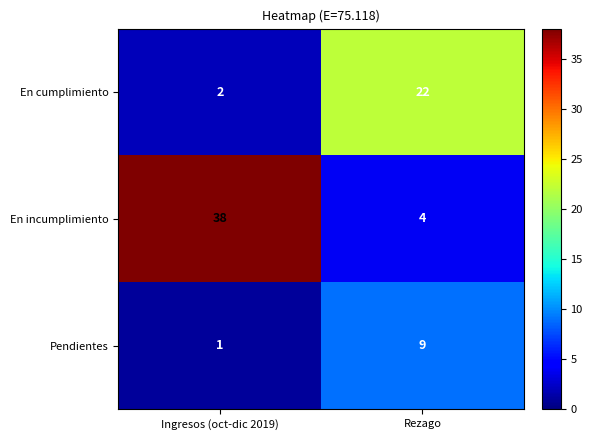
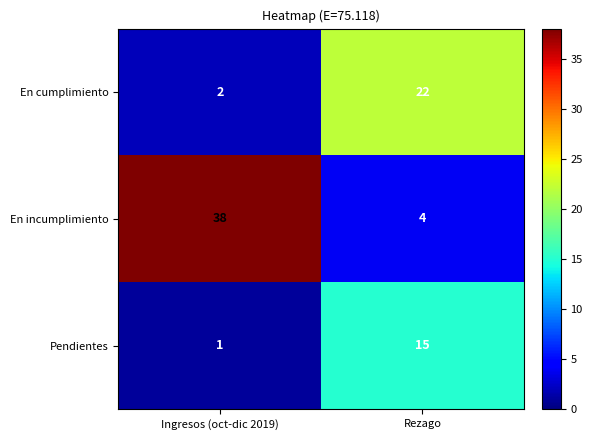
Pendientes, Rezago: 9 -> 15
